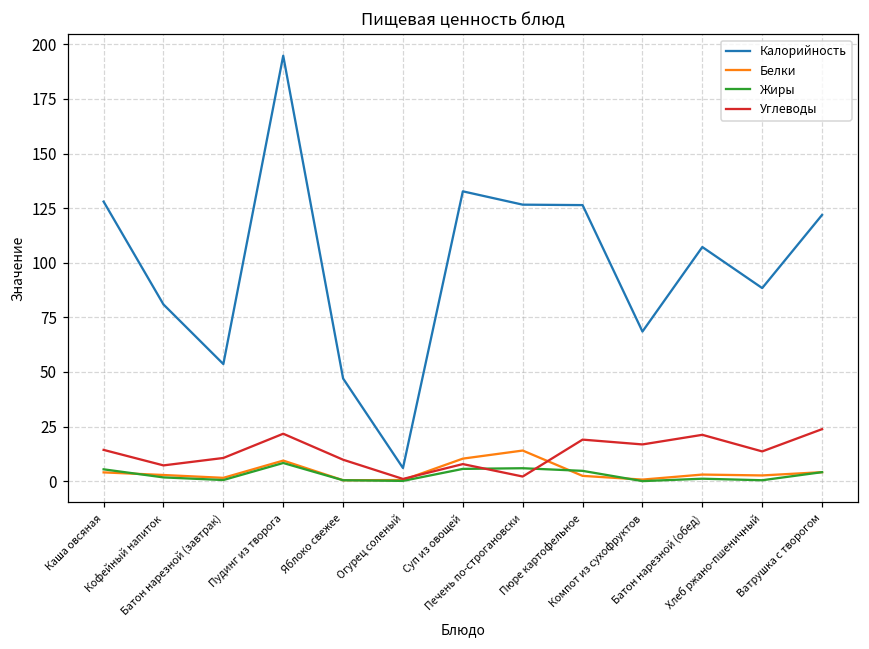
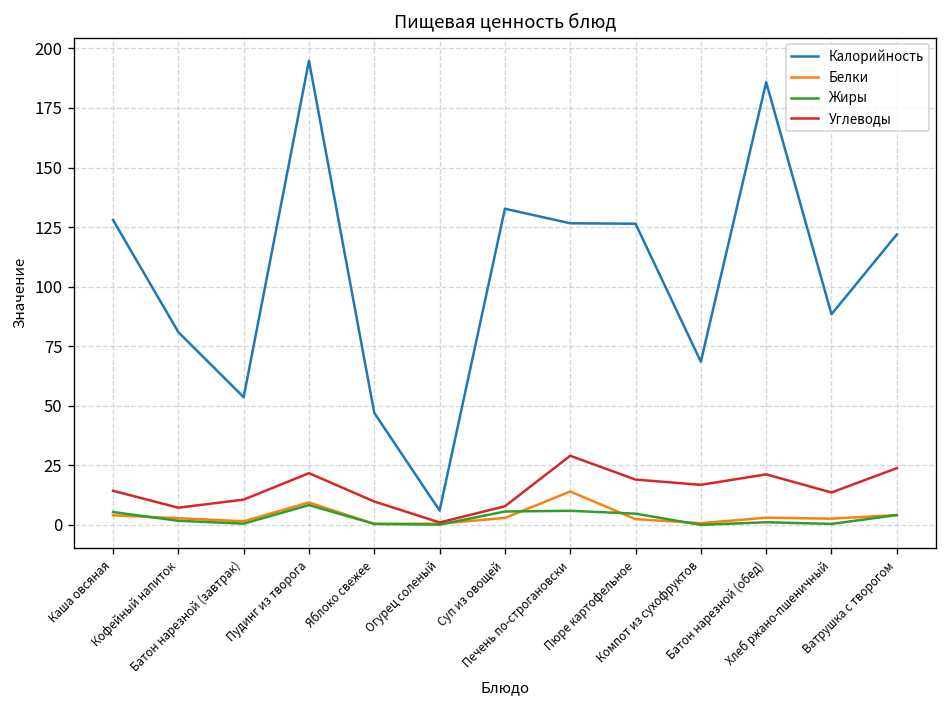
Белки, Суп из овощей: 10 -> 3
Углеводы, Печень по-строгановски: 2 -> 29
Калорийность, Батон нарезной (обед): 107 -> 186
